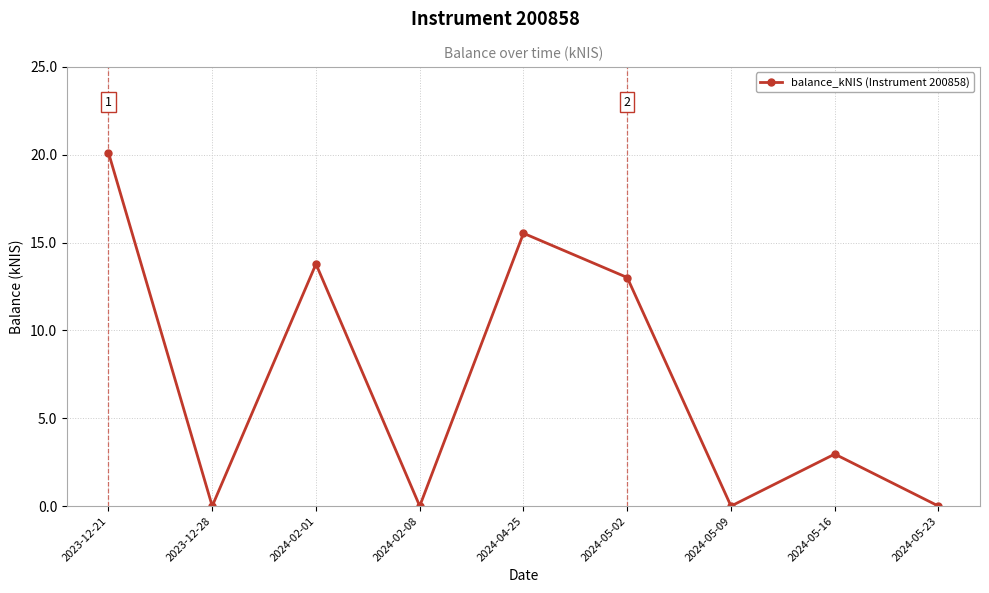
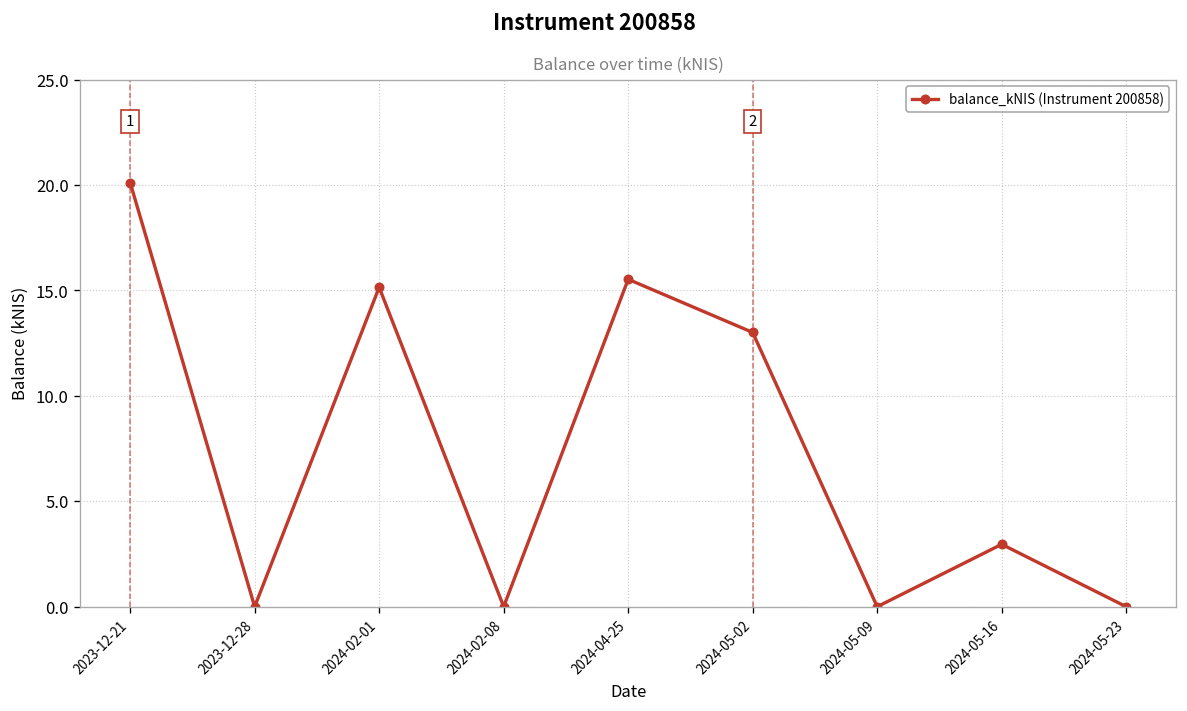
2024-02-01: 13.8 -> 15.2
